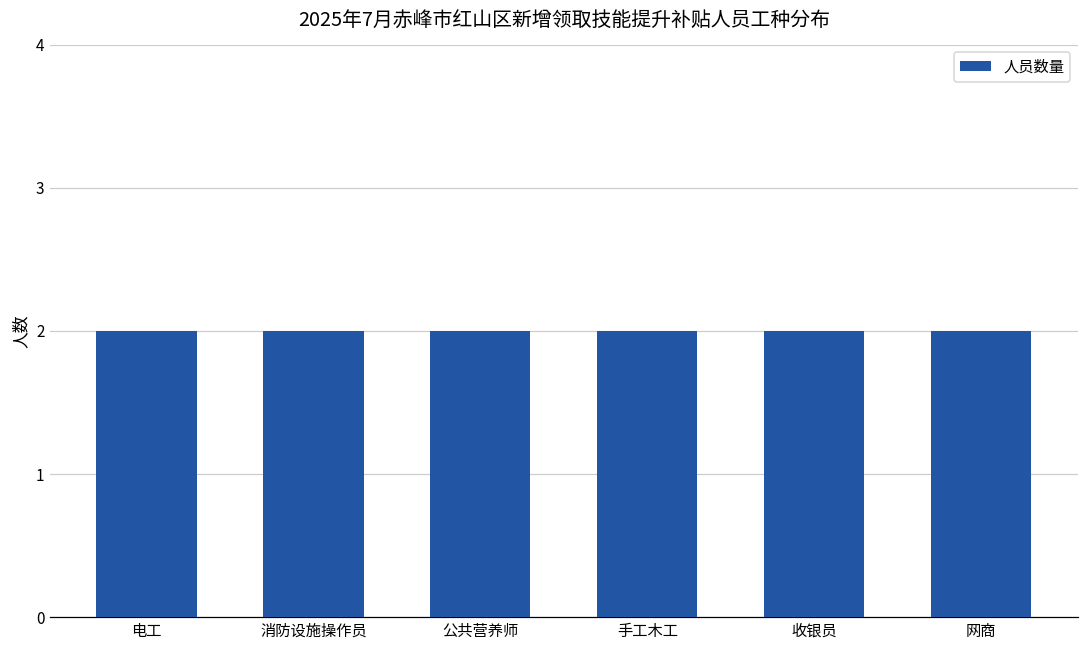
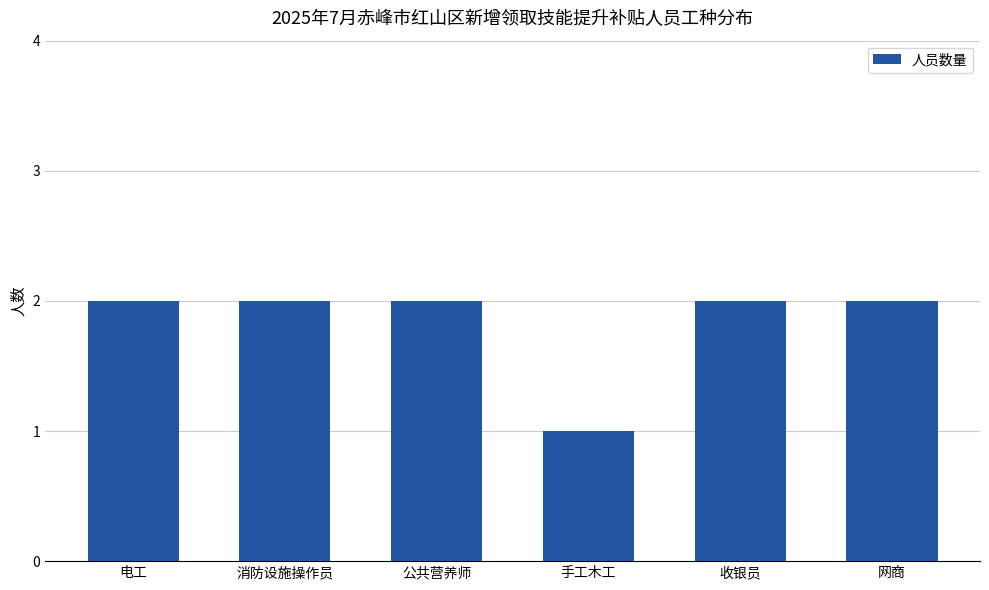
手工木工: 2 -> 1
